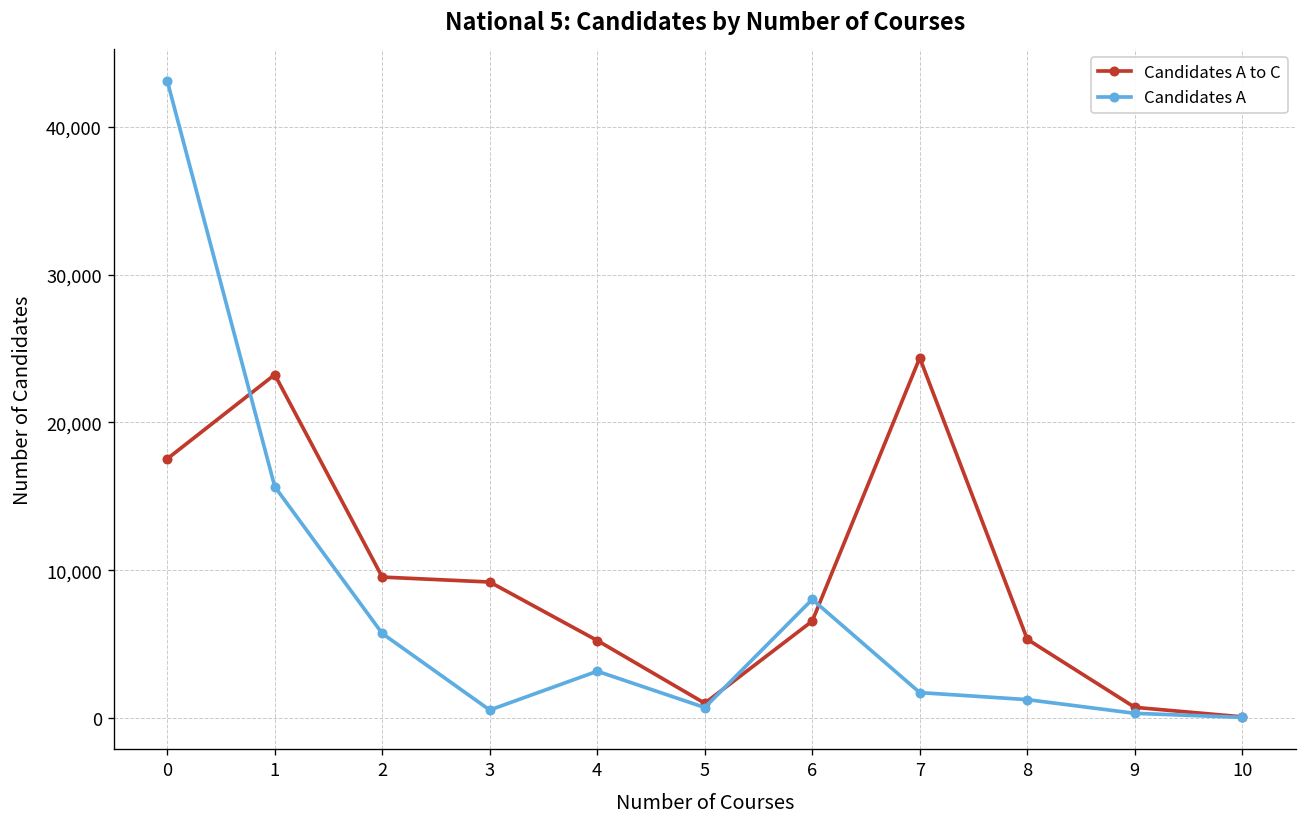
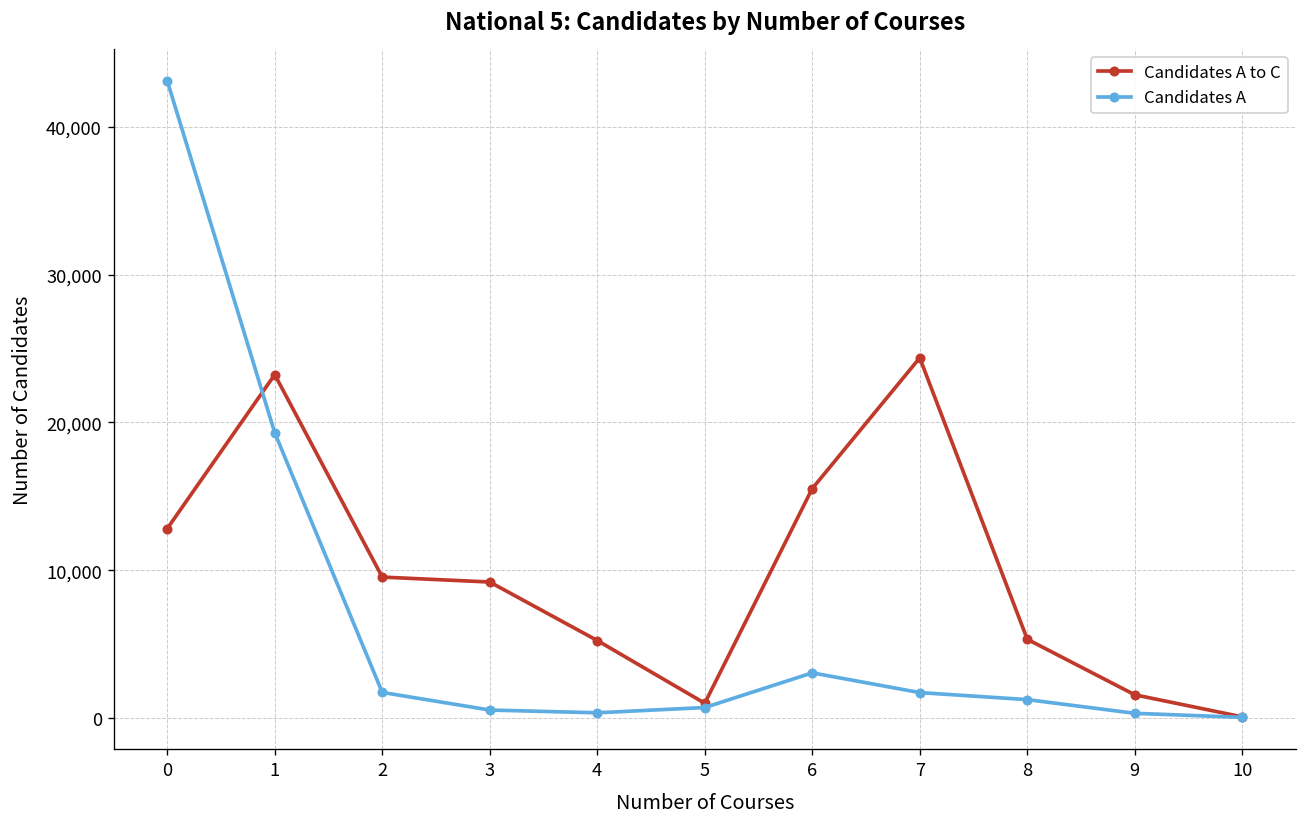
Candidates A to C, 0: 17,500 -> 12,800
Candidates A, 1: 15,700 -> 19,300
Candidates A, 2: 5,700 -> 1,700
Candidates A, 4: 3,200 -> 300
Candidates A to C, 6: 6,600 -> 15,500
Candidates A, 6: 8,000 -> 3,000
Candidates A to C, 9: 700 -> 1,600
